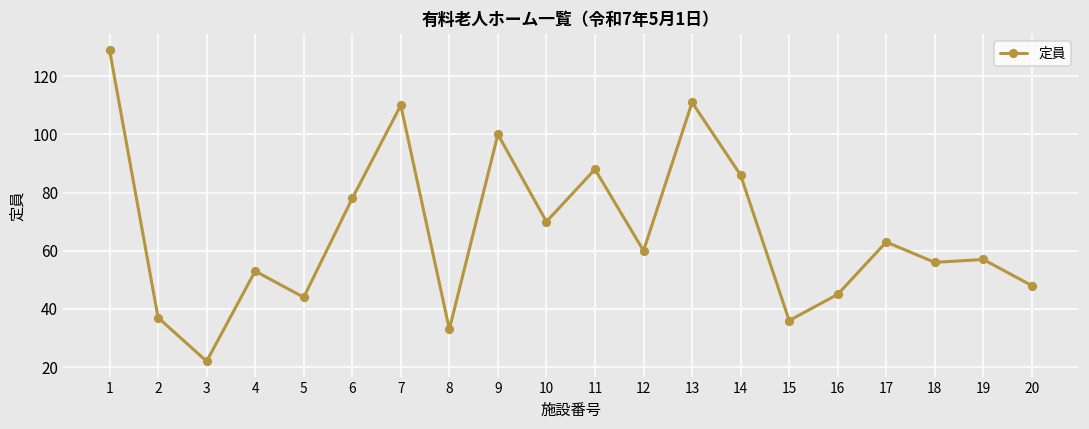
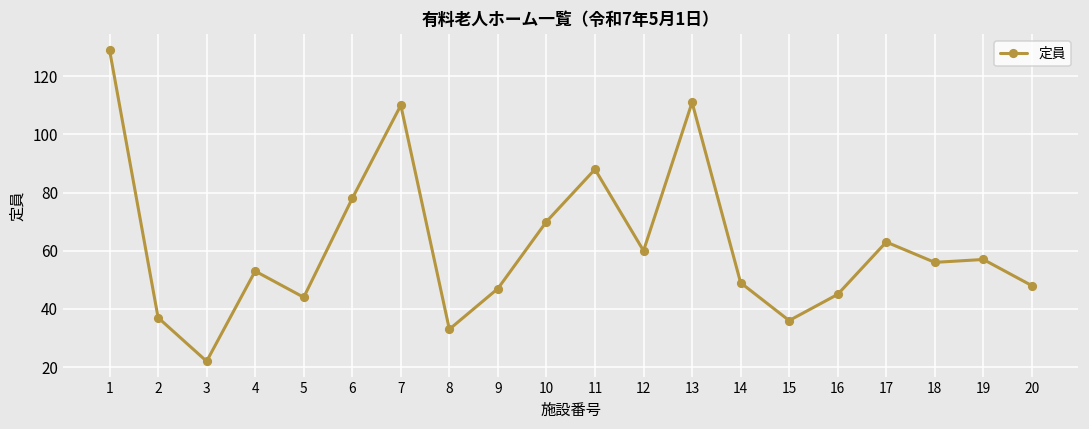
9: 100 -> 47
14: 86 -> 49
